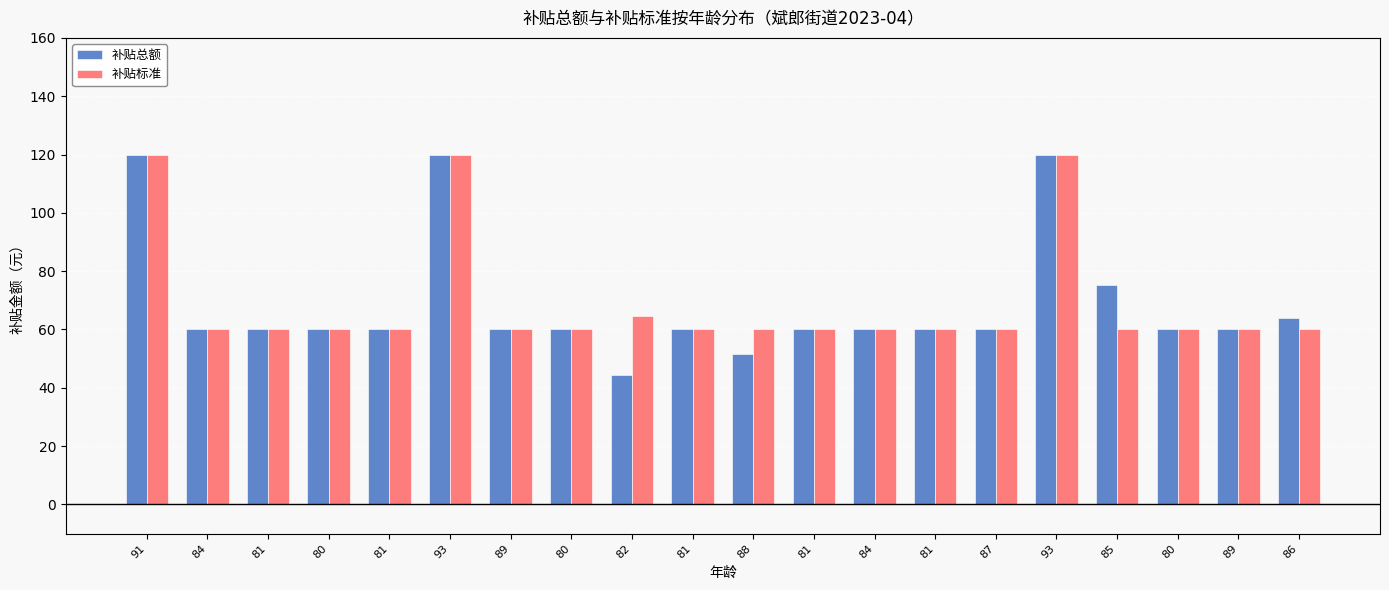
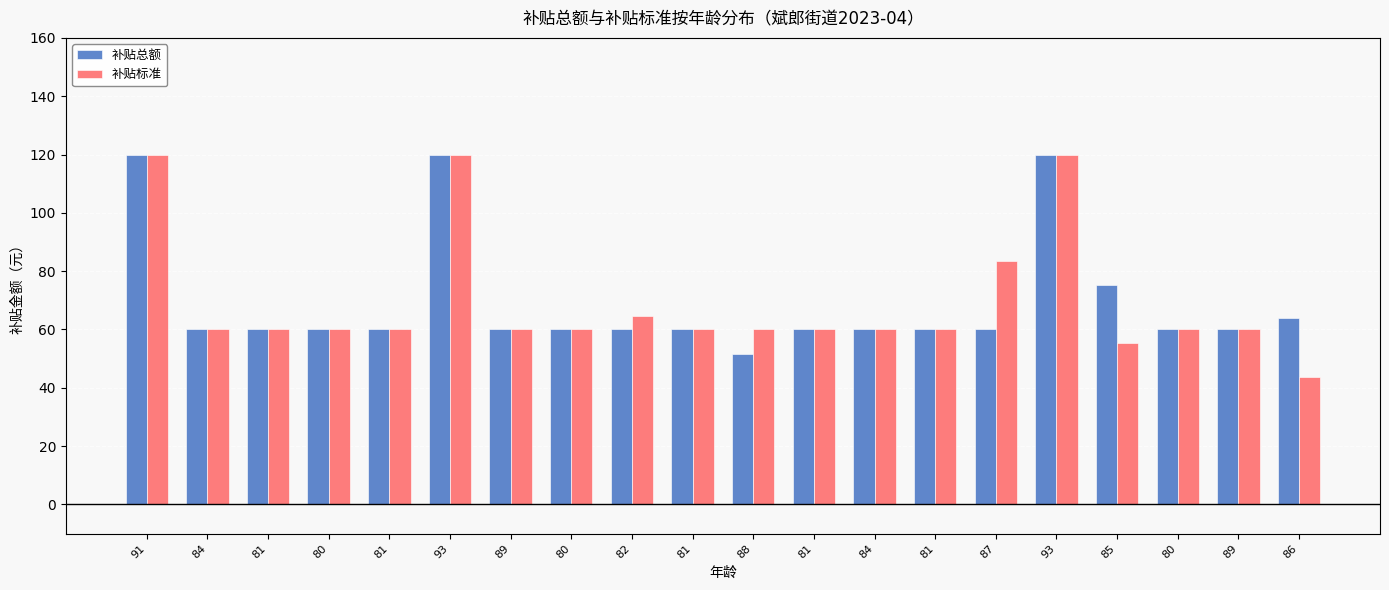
补贴总额, 82: 44 -> 60
补贴标准, 87: 60 -> 83
补贴标准, 85: 60 -> 55
补贴标准, 86: 60 -> 44
